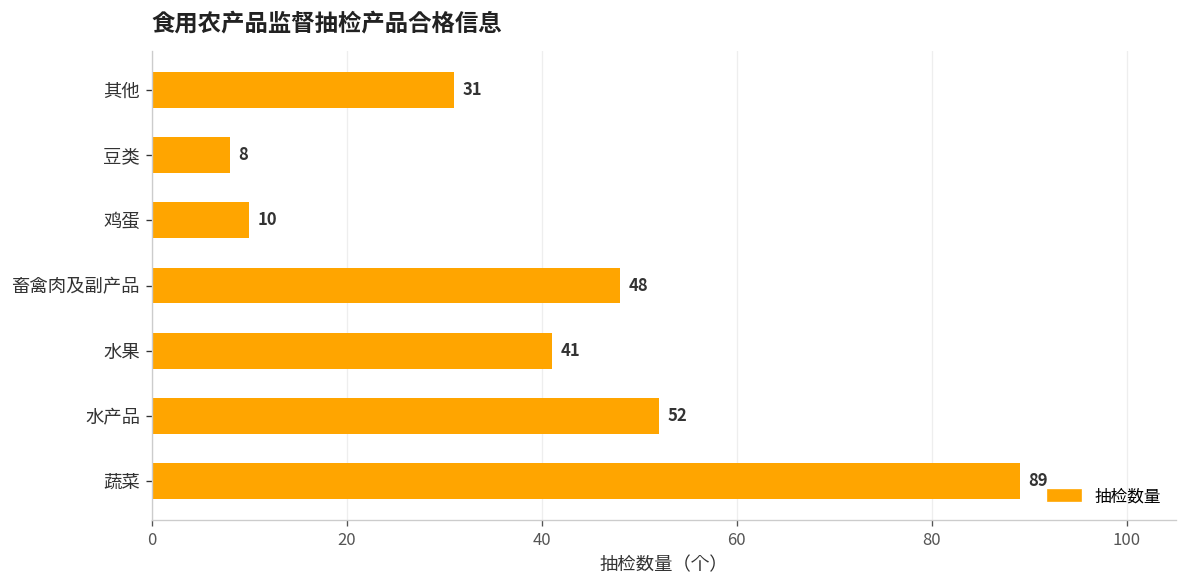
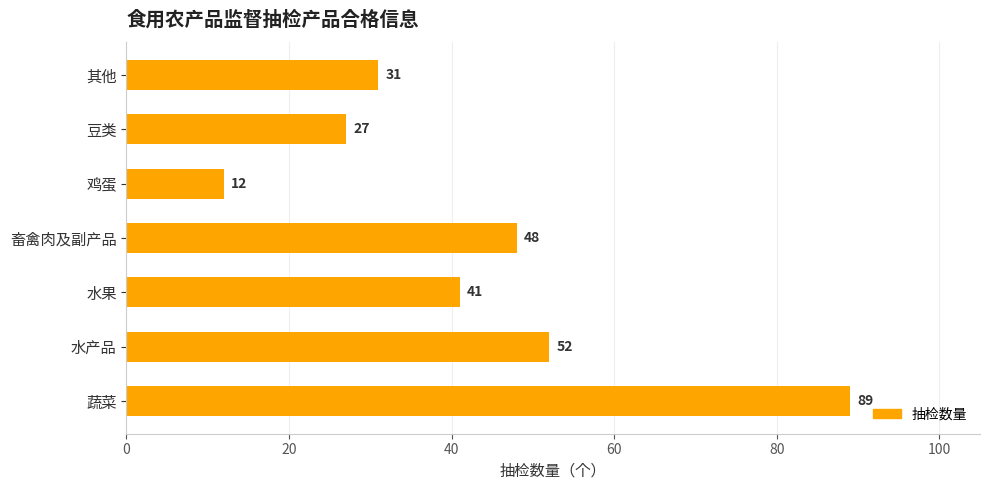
豆类: 8 -> 27
鸡蛋: 10 -> 12
